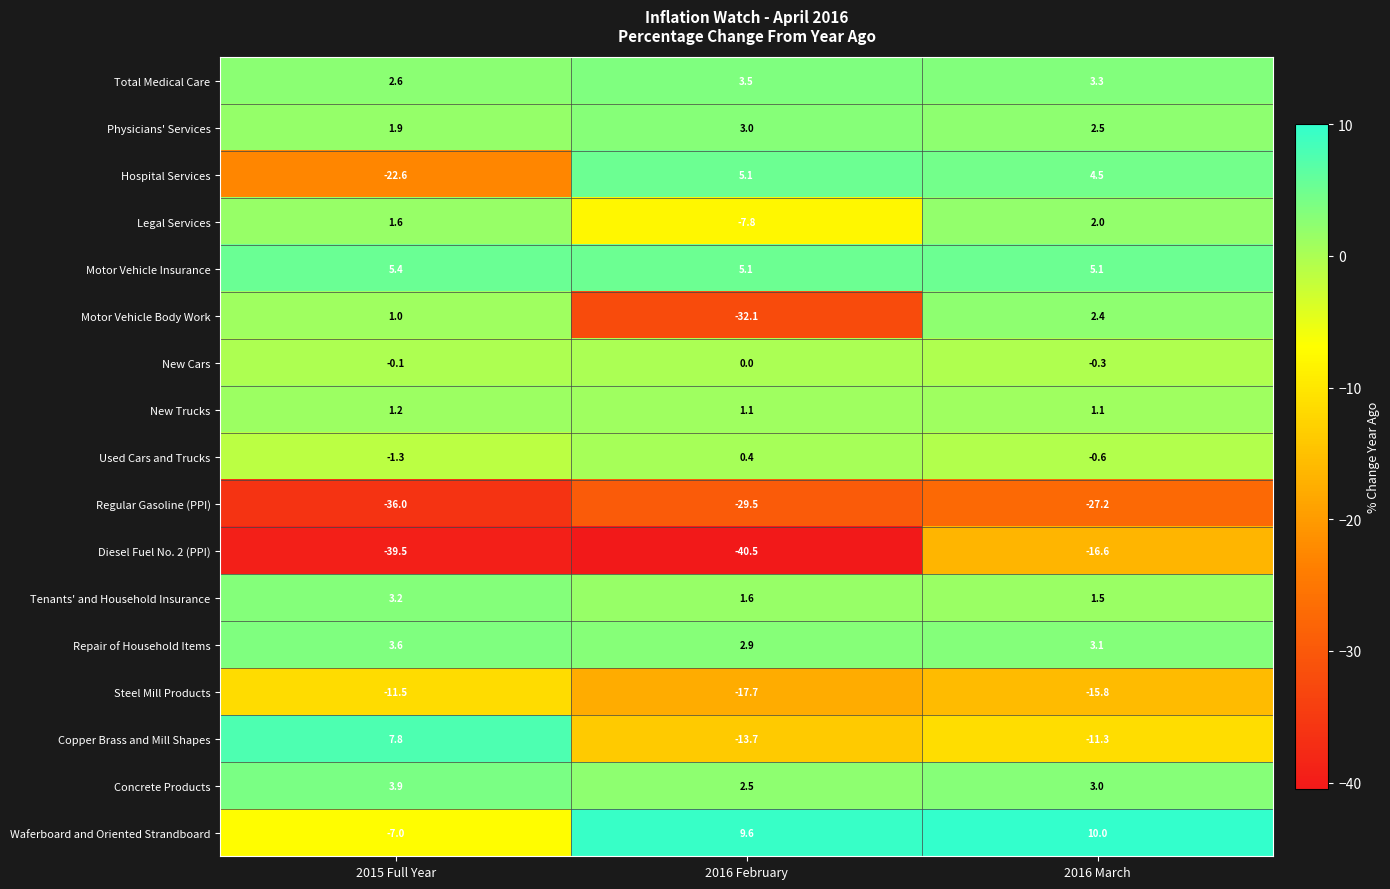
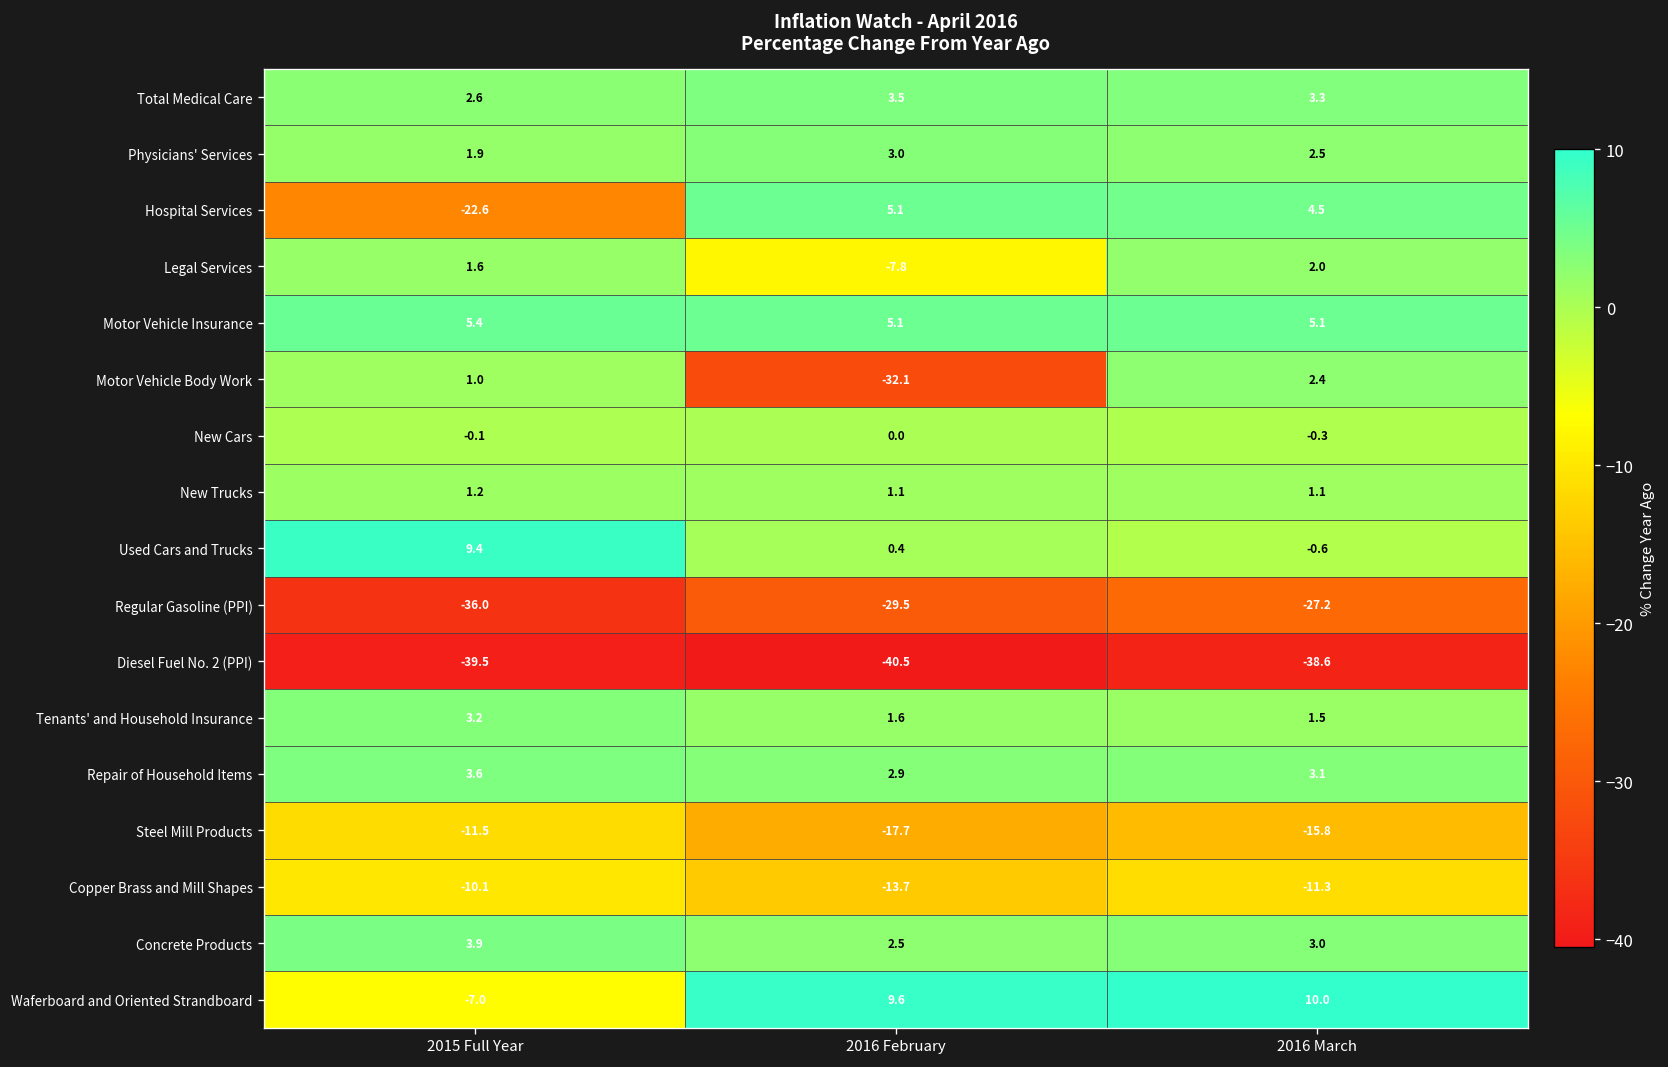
Used Cars and Trucks, 2015 Full Year: -1.3 -> 9.4
Diesel Fuel No. 2 (PPI), 2016 March: -16.6 -> -38.6
Copper Brass and Mill Shapes, 2015 Full Year: 7.8 -> -10.1
